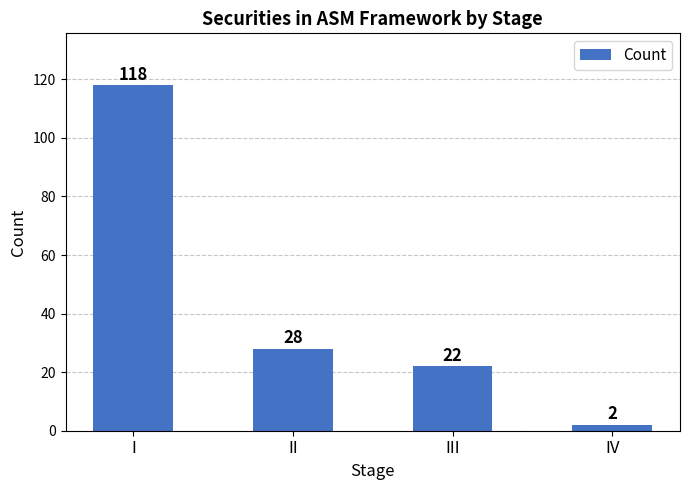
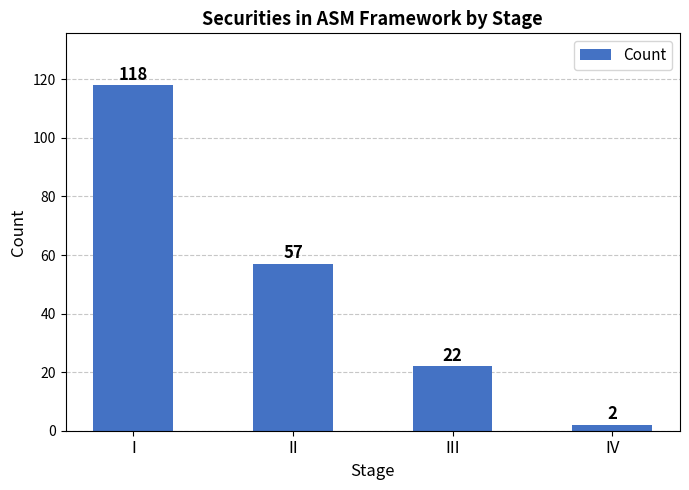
II: 28 -> 57
